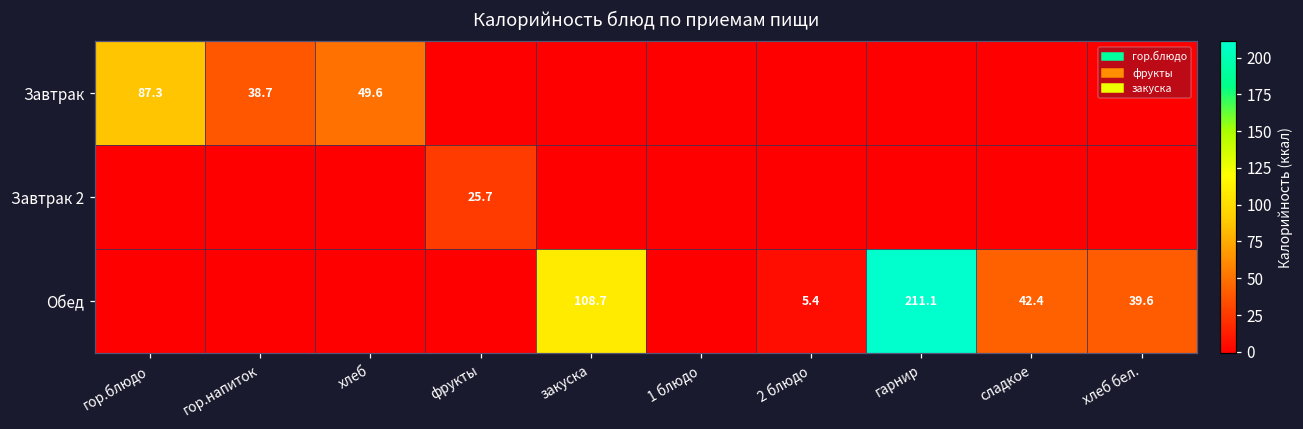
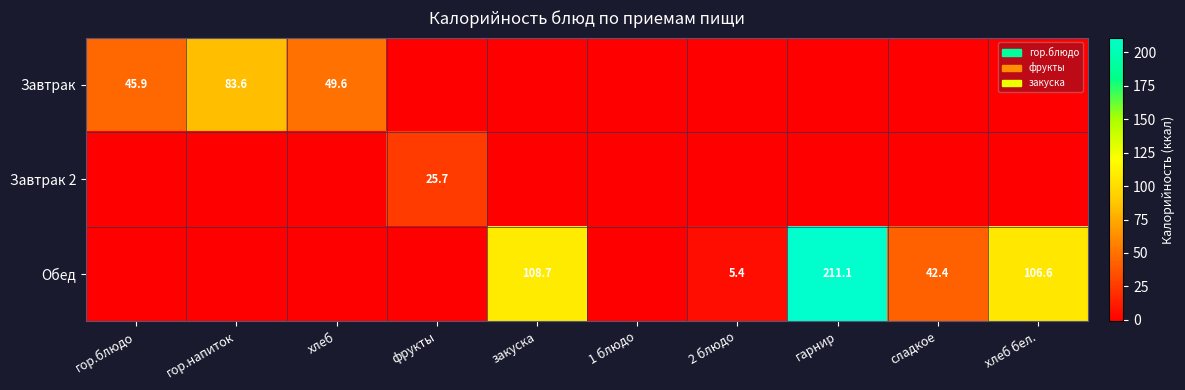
Завтрак, гор.блюдо: 87.3 -> 45.9
Завтрак, гор.напиток: 38.7 -> 83.6
Обед, хлеб бел.: 39.6 -> 106.6
